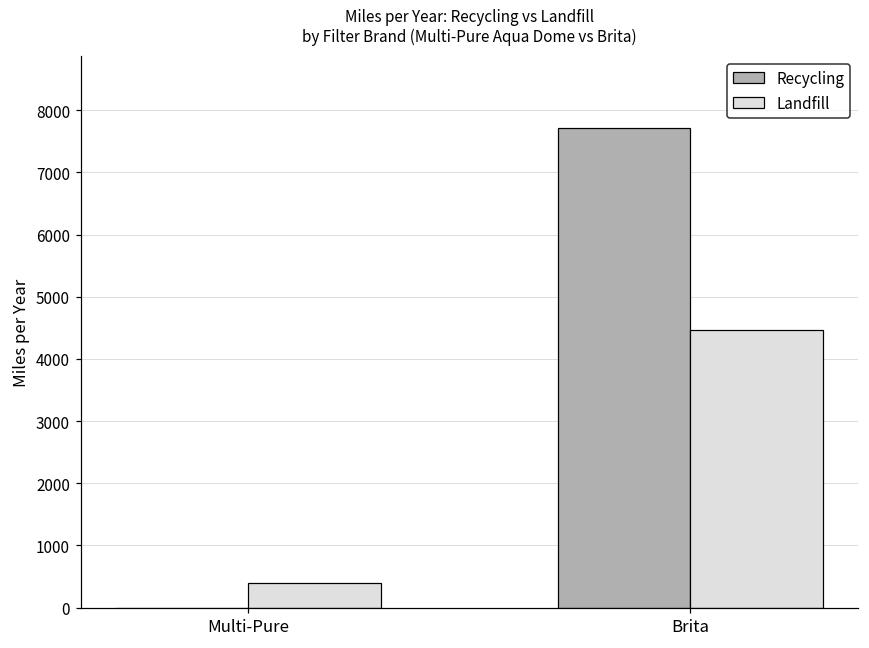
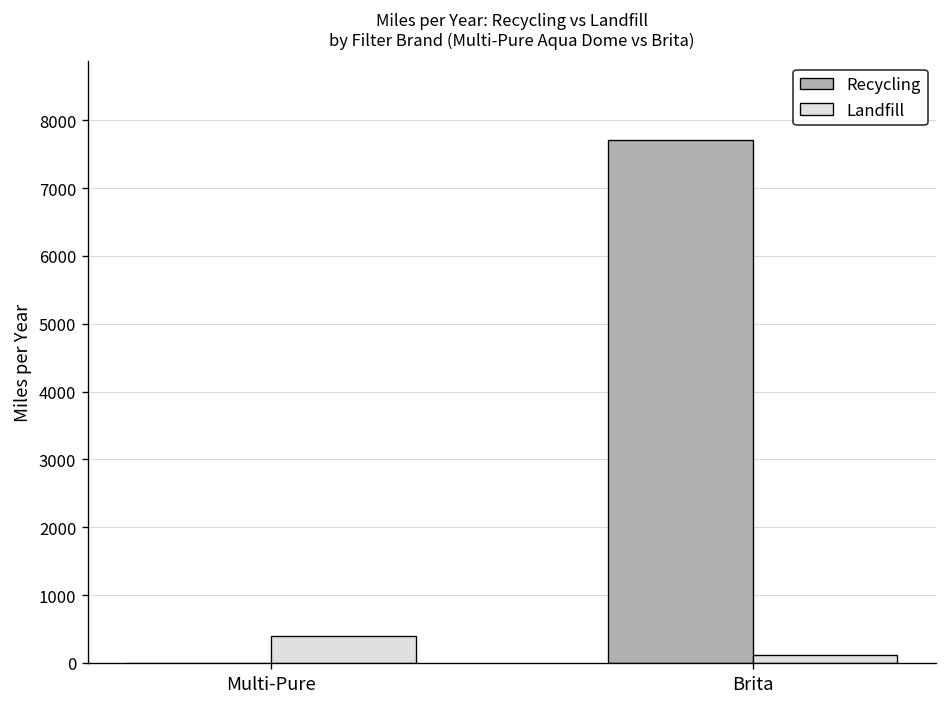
Landfill, Brita: 4500 -> 100
